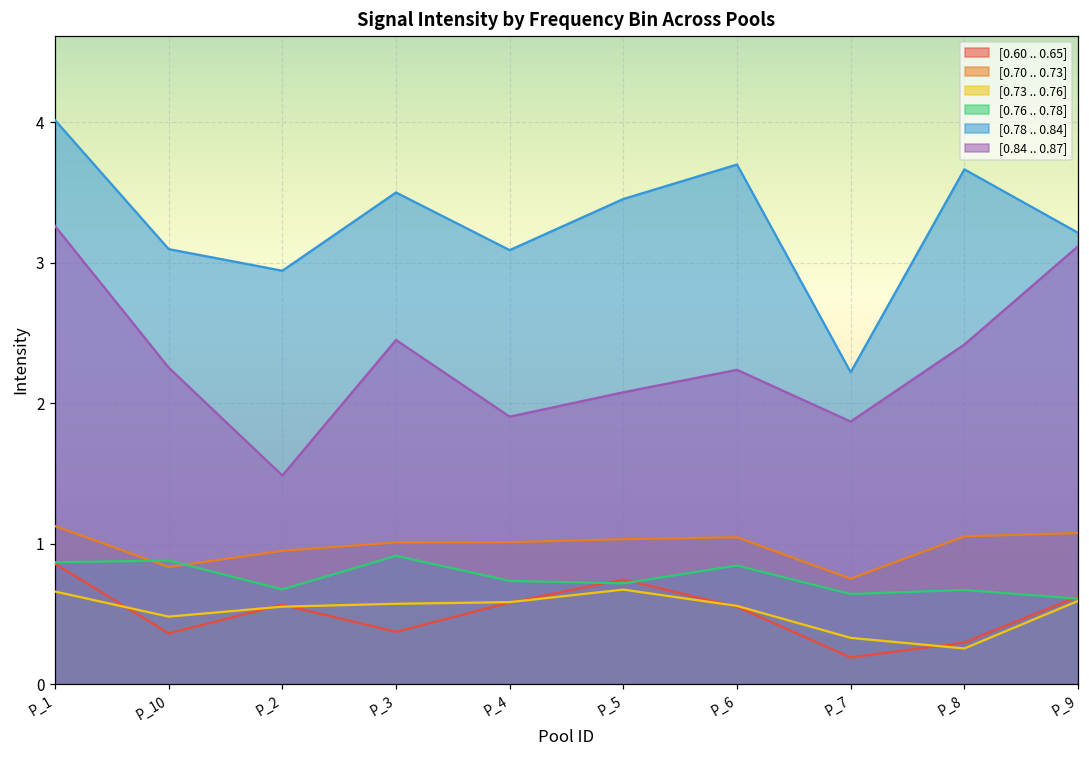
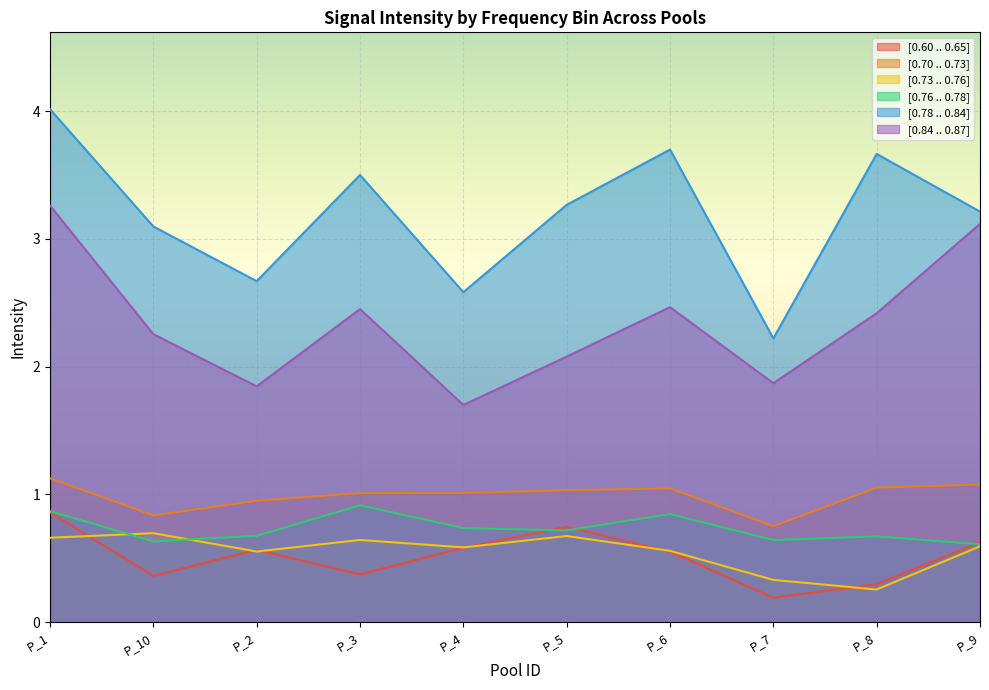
[0.73 .. 0.76], P_10: 0.48 -> 0.70
[0.76 .. 0.78], P_10: 0.88 -> 0.63
[0.78 .. 0.84], P_2: 2.94 -> 2.67
[0.84 .. 0.87], P_2: 1.49 -> 1.85
[0.73 .. 0.76], P_3: 0.57 -> 0.64
[0.78 .. 0.84], P_4: 3.09 -> 2.58
[0.84 .. 0.87], P_4: 1.90 -> 1.70
[0.78 .. 0.84], P_5: 3.45 -> 3.27
[0.84 .. 0.87], P_6: 2.24 -> 2.46
